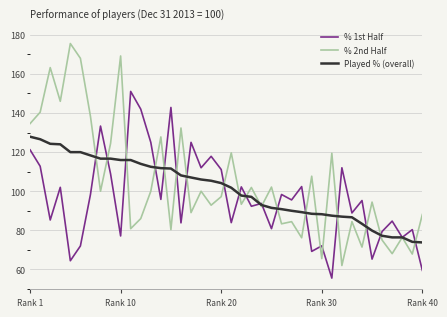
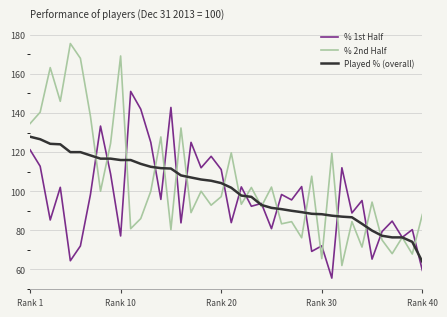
Played % (overall), Rank 40: 74 -> 64
